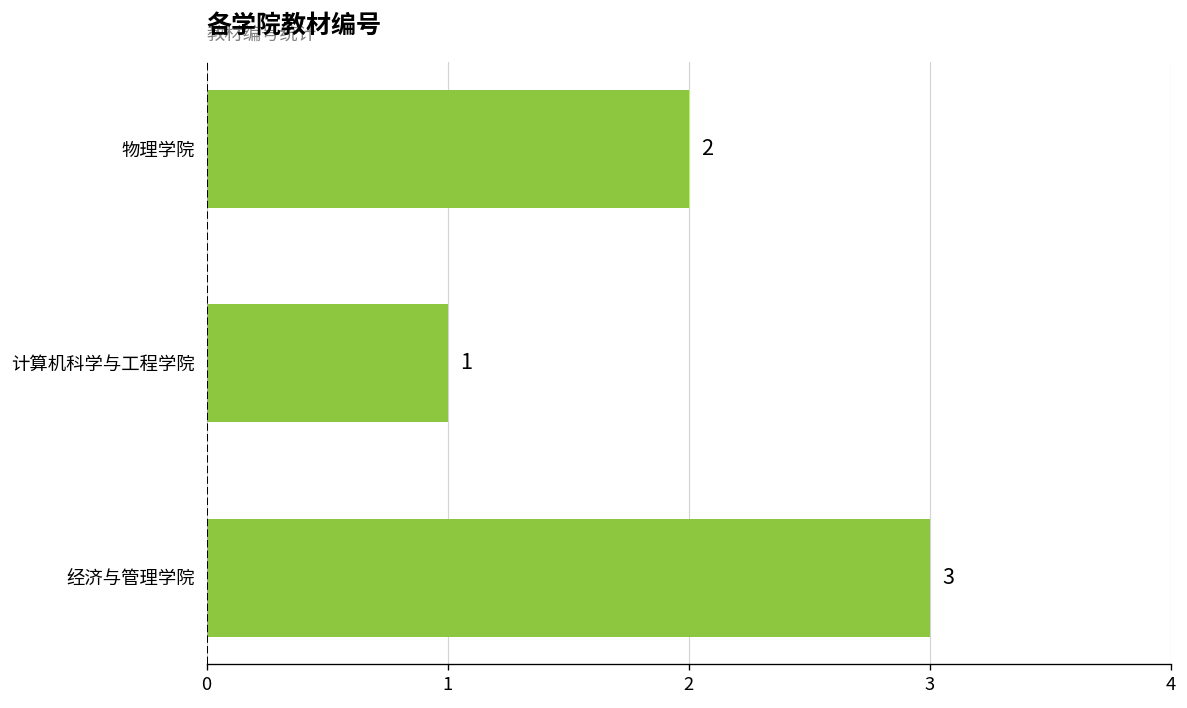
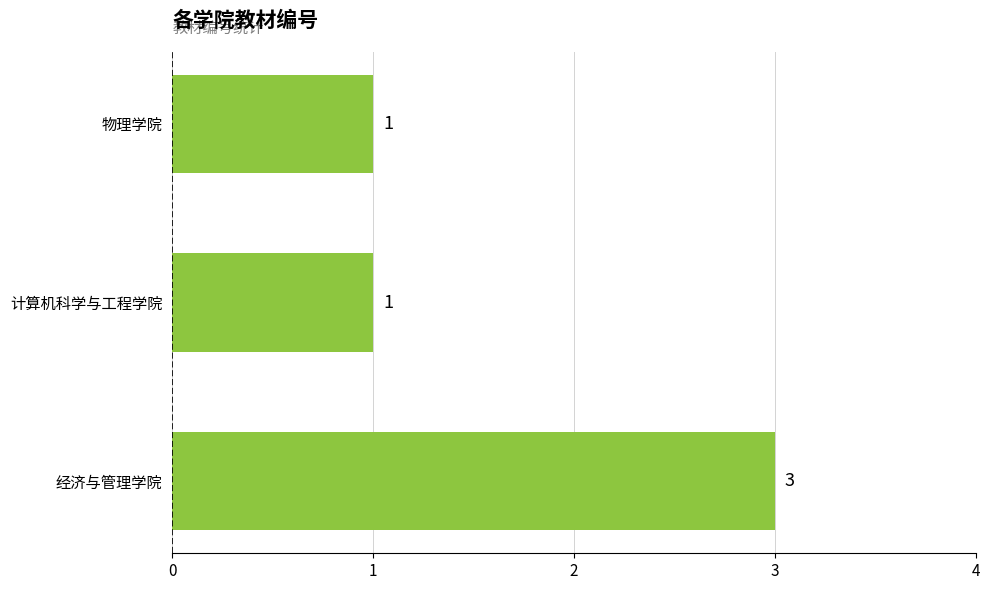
物理学院: 2 -> 1
